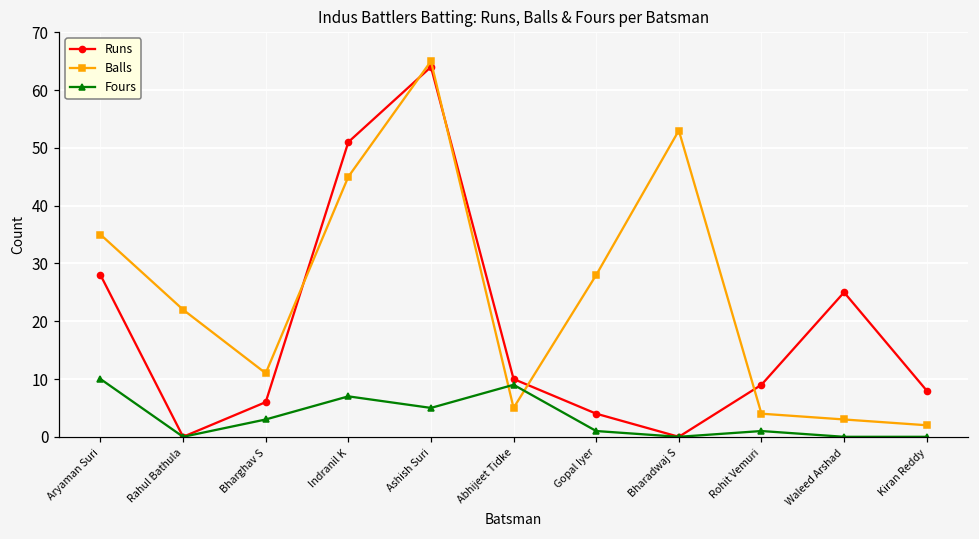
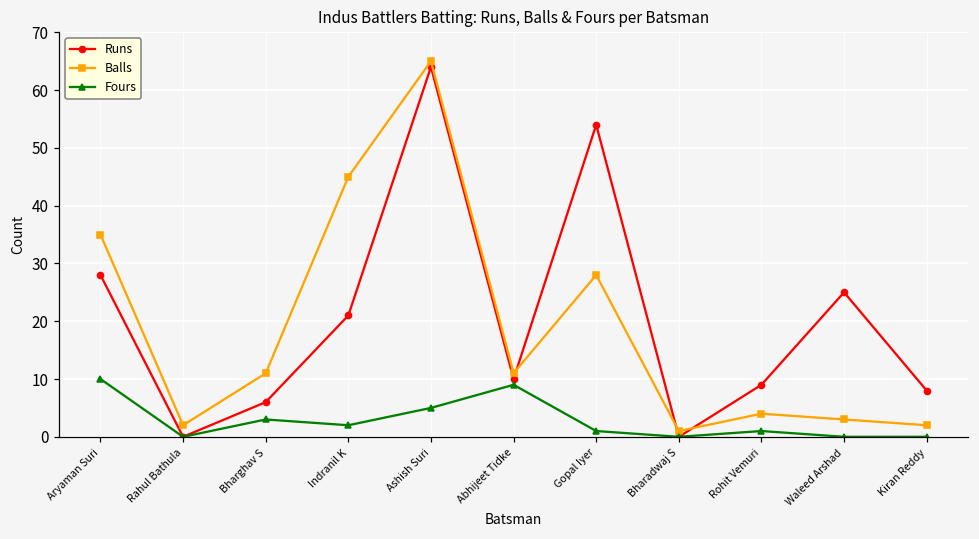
Balls, Rahul Bathula: 22 -> 2
Runs, Indranil K: 51 -> 21
Fours, Indranil K: 7 -> 2
Balls, Abhijeet Tidke: 5 -> 11
Runs, Gopal Iyer: 4 -> 54
Balls, Bharadwaj S: 53 -> 1
